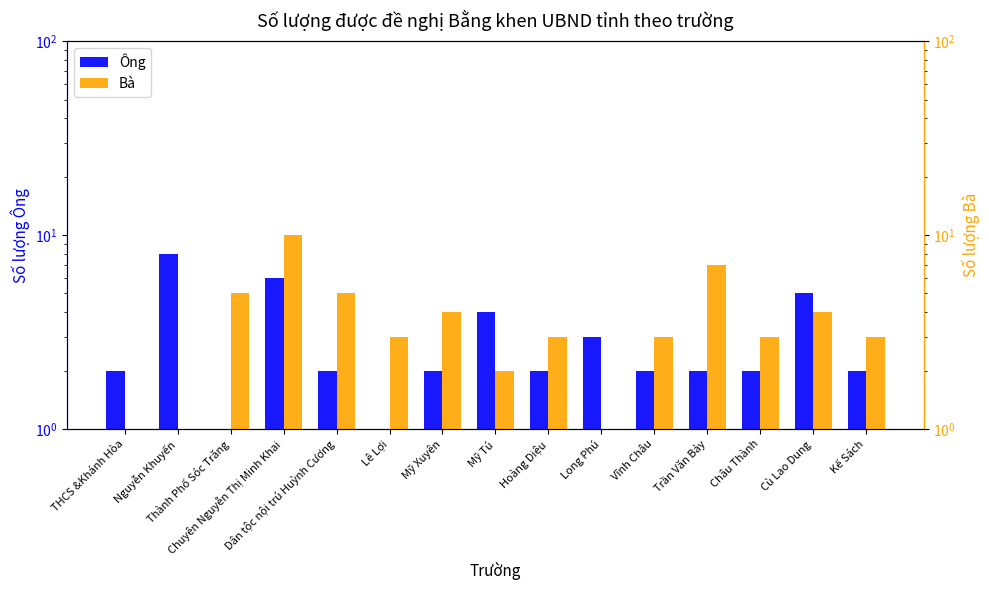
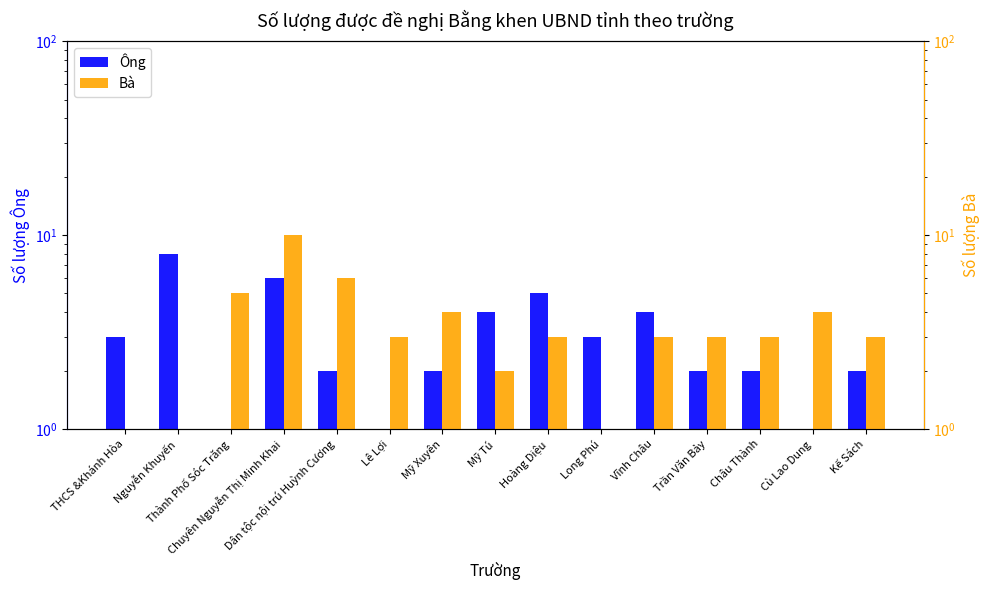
Ông, THCS &Khánh Hòa: 2 -> 3
Ông, Hoàng Diệu: 2 -> 5
Ông, Vĩnh Châu: 2 -> 4
Ông, Cù Lao Dung: 5 -> 1
Bà, Dân tộc nội trú Huỳnh Cương: 5 -> 6
Bà, Trần Văn Bảy: 7 -> 3
